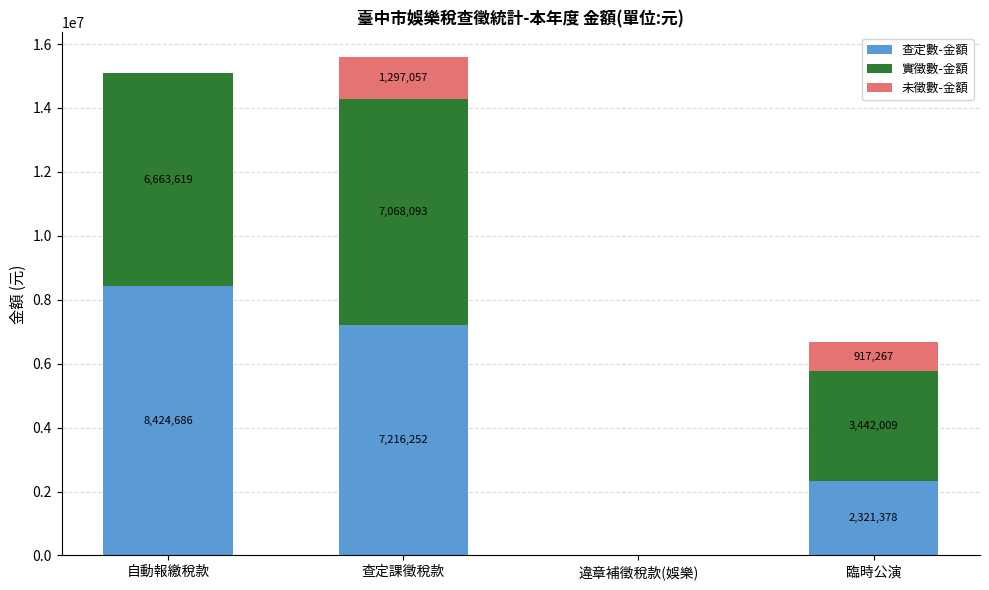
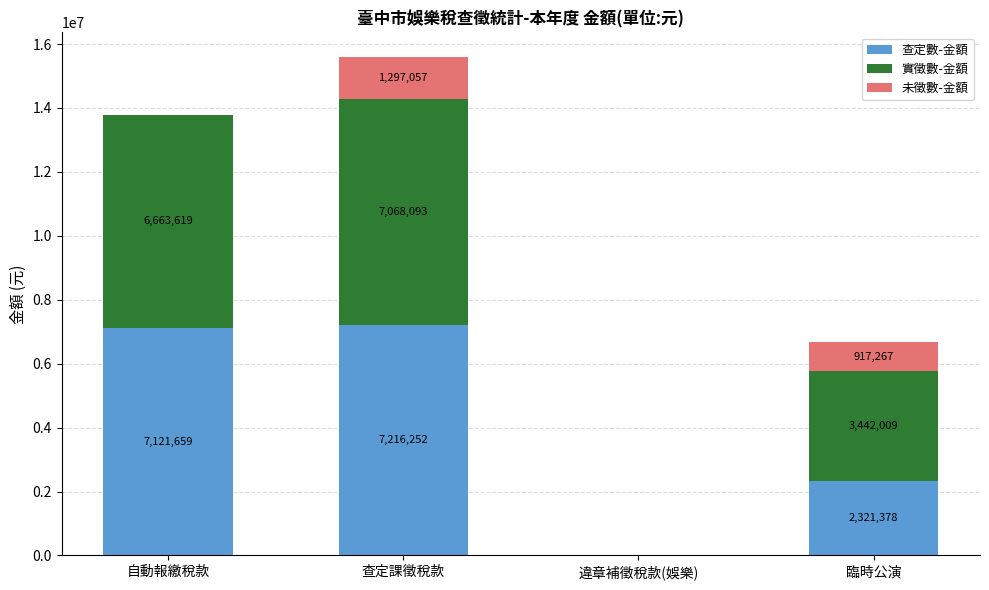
查定數-金額, 自動報繳稅款: 8,424,686 -> 7,121,659
